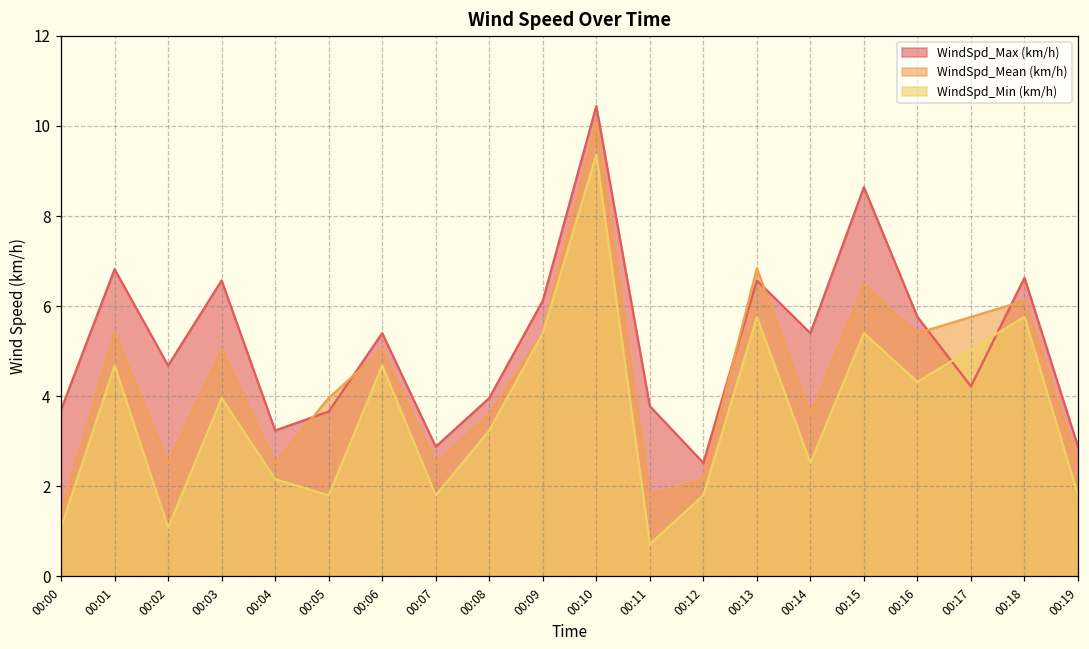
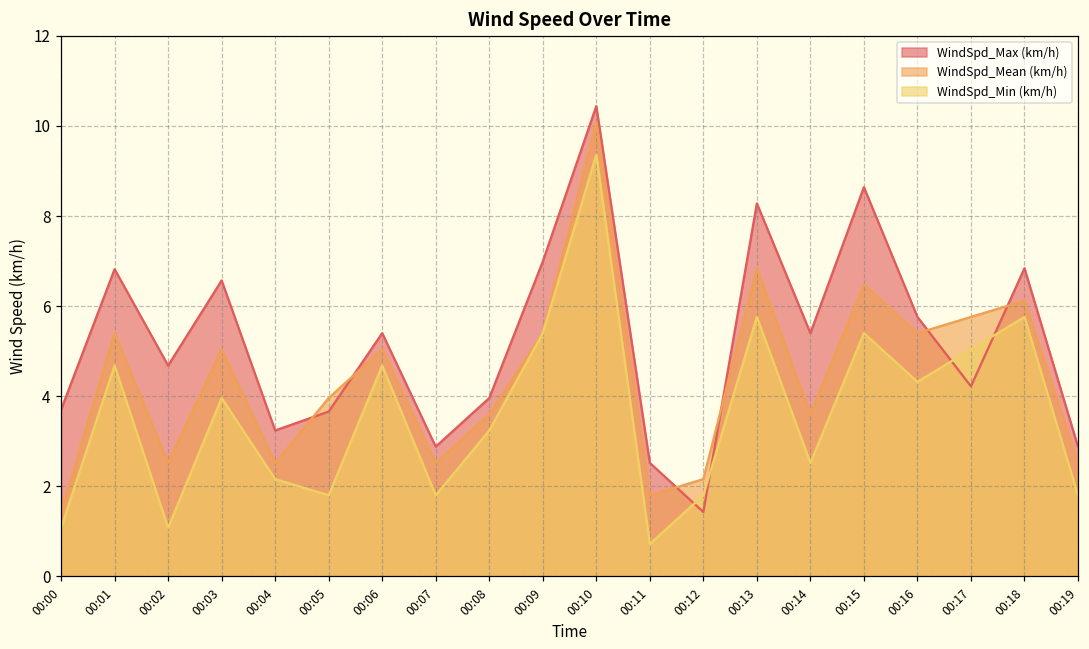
WindSpd_Max (km/h), 00:09: 6.1 -> 7.0
WindSpd_Max (km/h), 00:11: 3.8 -> 2.5
WindSpd_Max (km/h), 00:12: 2.5 -> 1.4
WindSpd_Max (km/h), 00:13: 6.6 -> 8.3
WindSpd_Max (km/h), 00:18: 6.6 -> 6.8
